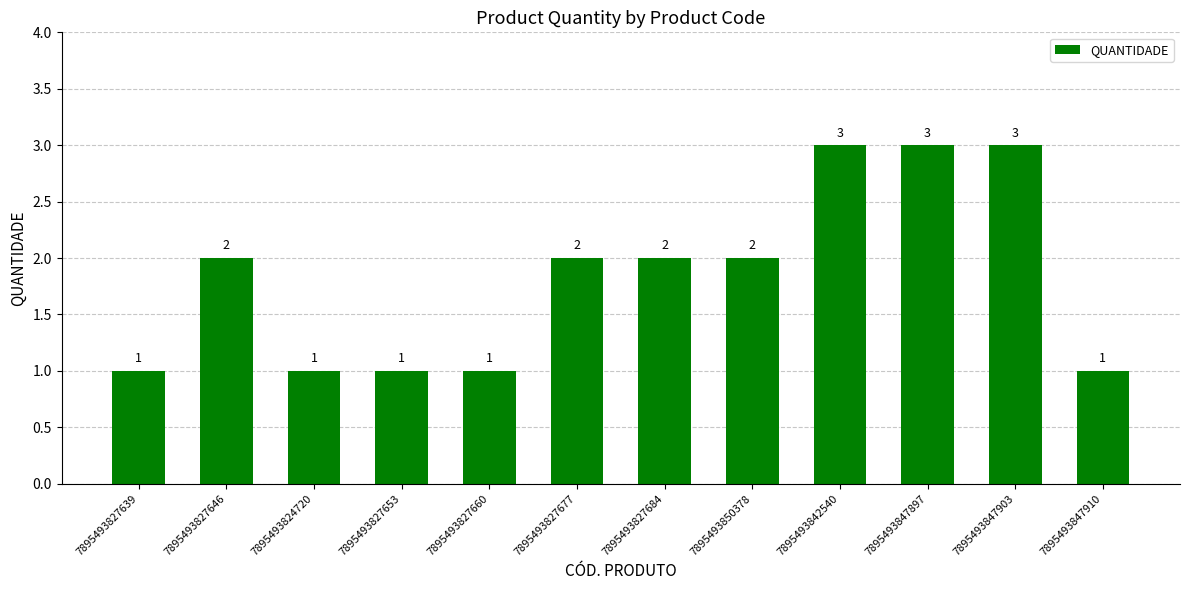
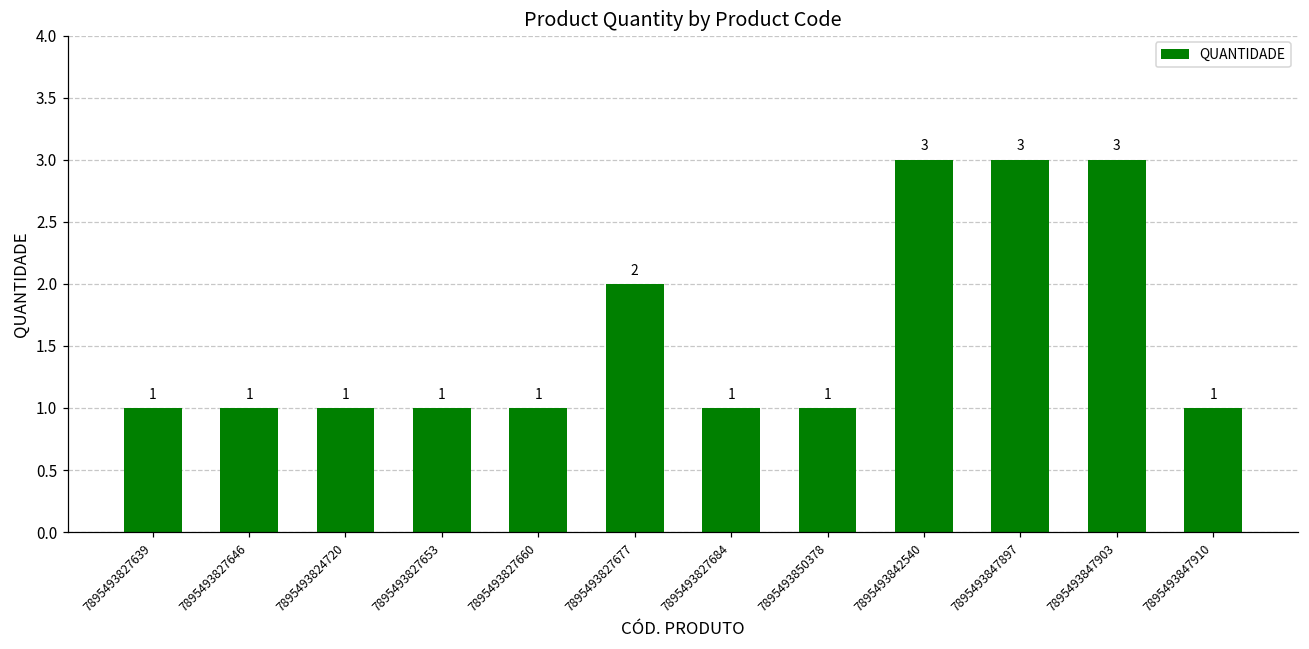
7895493827646: 2 -> 1
7895493827684: 2 -> 1
7895493850378: 2 -> 1
